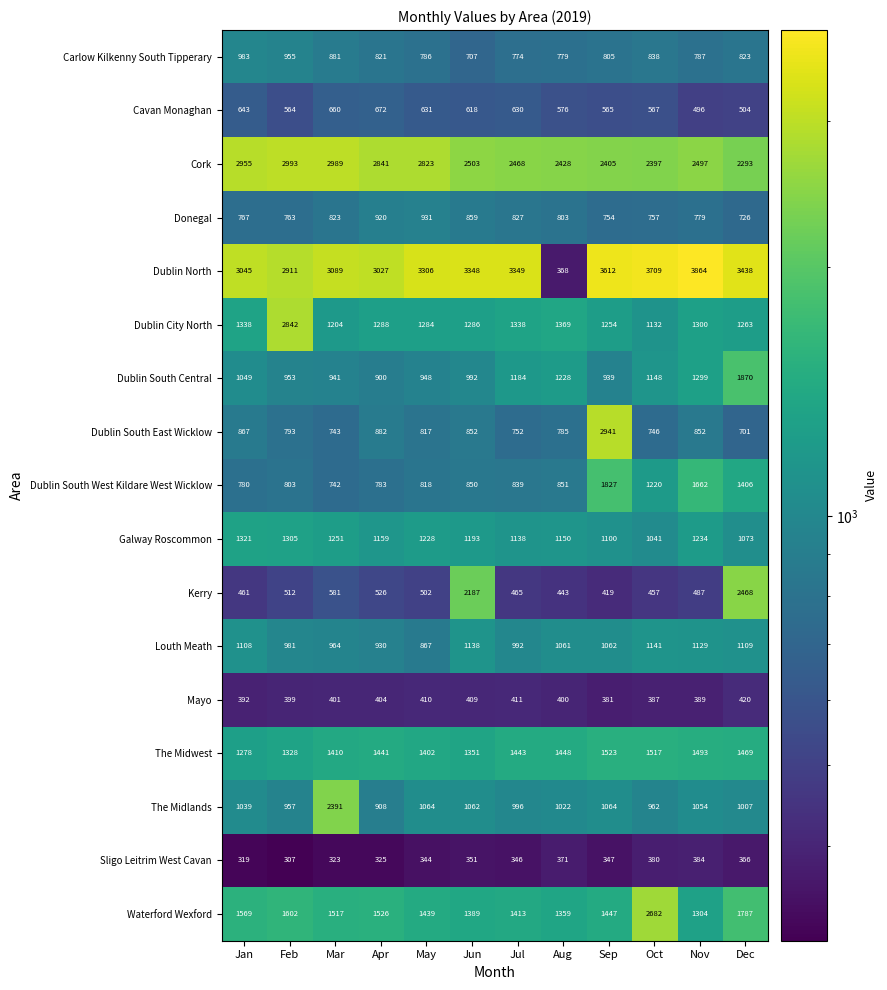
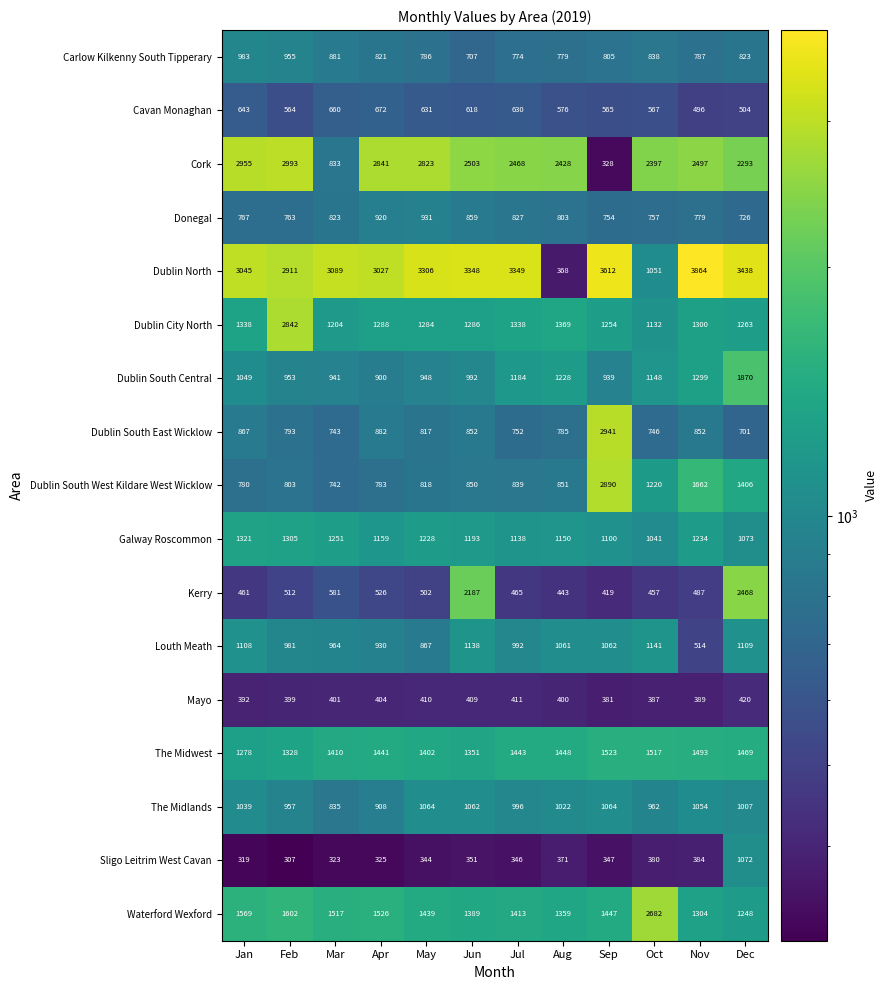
Cork, Mar: 2989 -> 833
Cork, Sep: 2405 -> 328
Dublin North, Oct: 3709 -> 1051
Dublin South West Kildare West Wicklow, Sep: 1827 -> 2890
Louth Meath, Nov: 1129 -> 514
The Midlands, Mar: 2391 -> 835
Sligo Leitrim West Cavan, Dec: 366 -> 1072
Waterford Wexford, Dec: 1787 -> 1248
